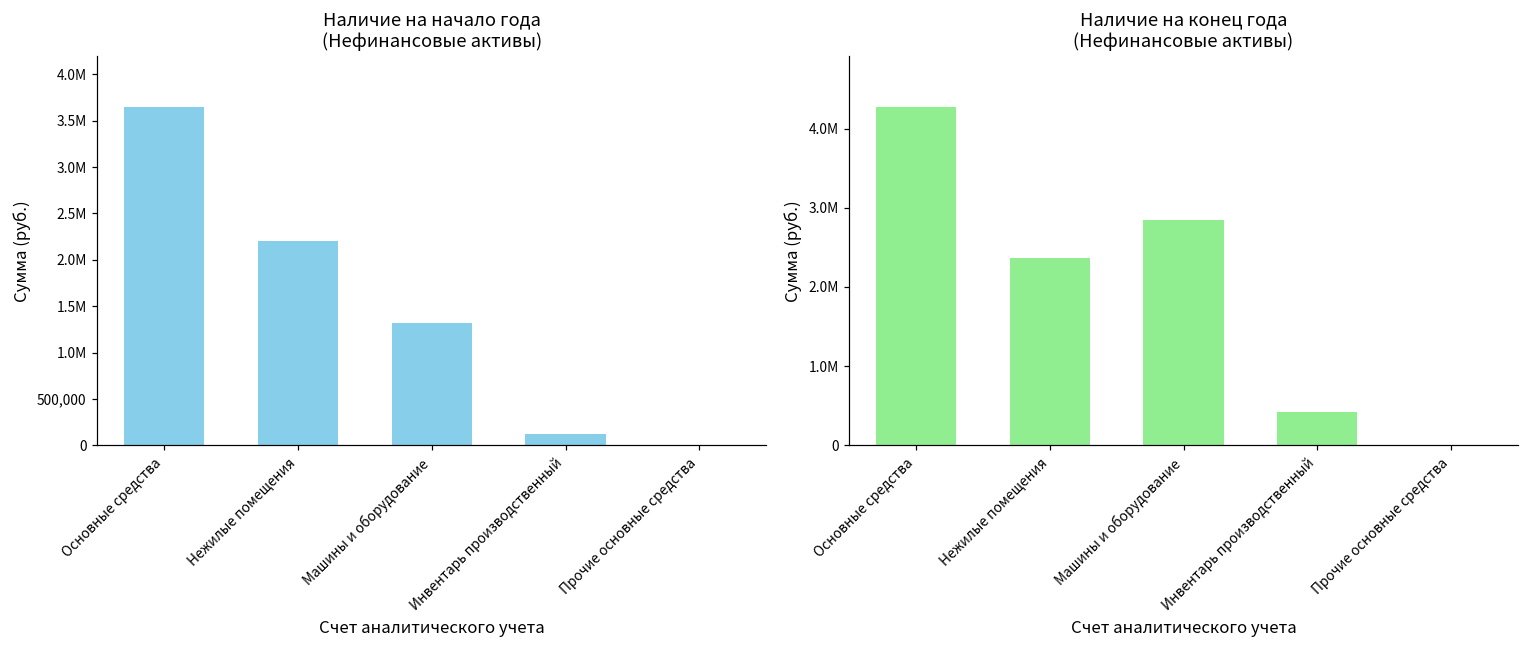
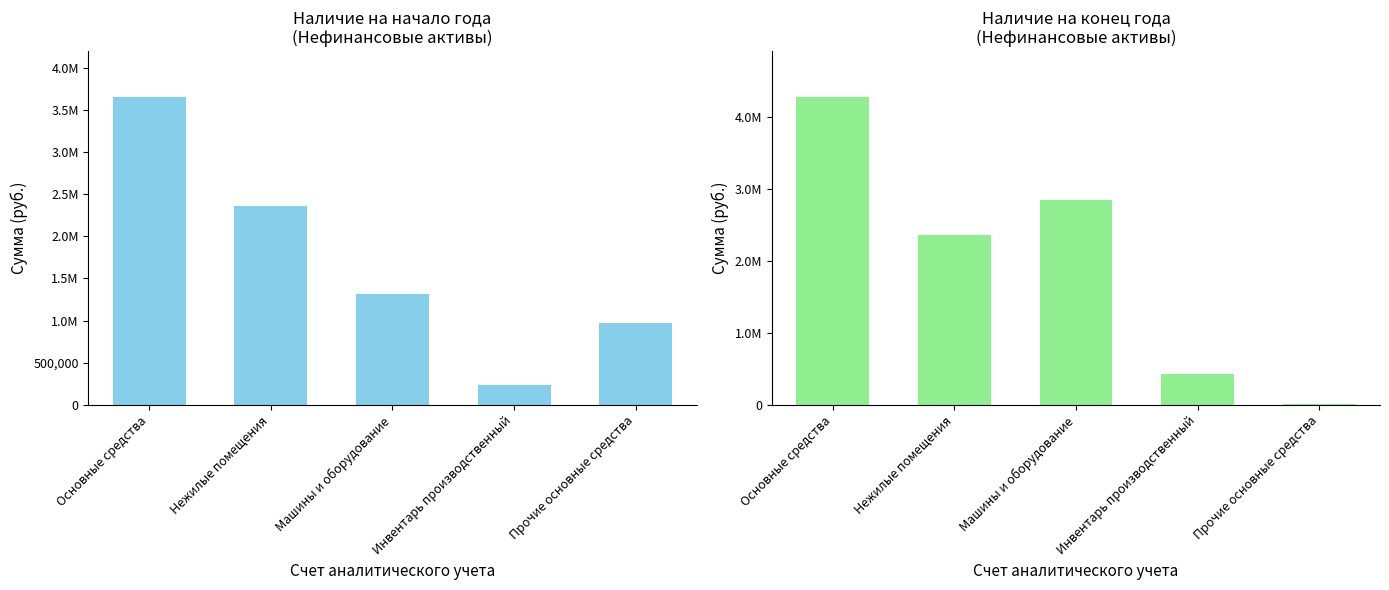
Наличие на начало года (Нефинансовые активы), Нежилые помещения: 2,200,000 -> 2,400,000
Наличие на начало года (Нефинансовые активы), Инвентарь производственный: 100,000 -> 200,000
Наличие на начало года (Нефинансовые активы), Прочие основные средства: 0 -> 1,000,000
